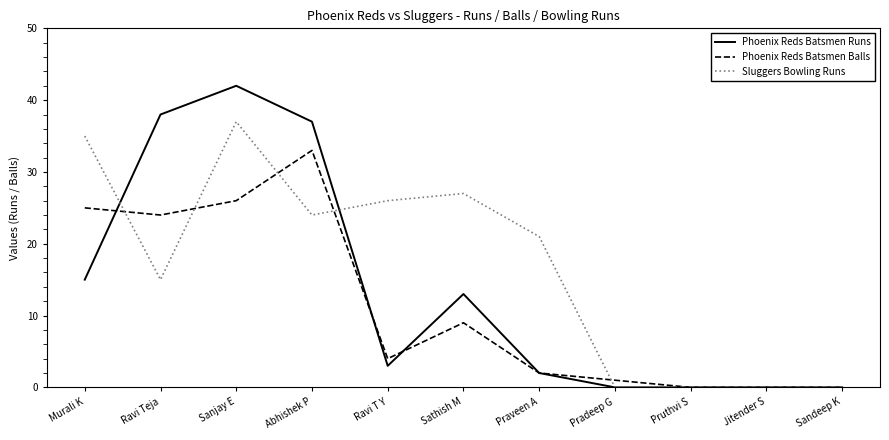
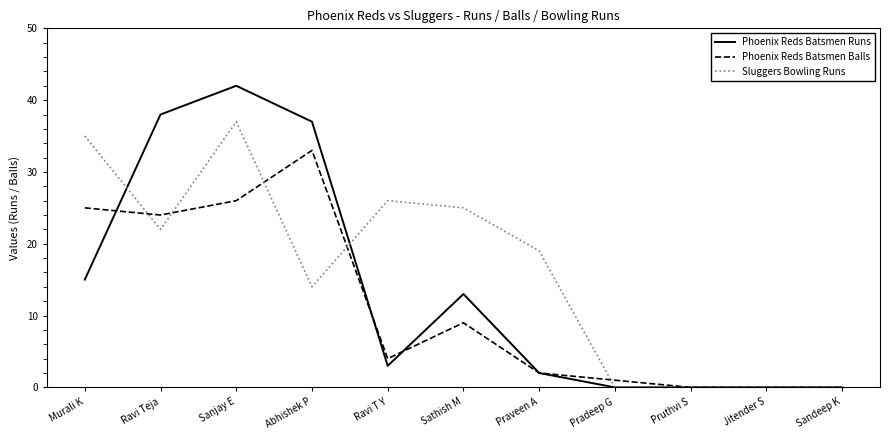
Sluggers Bowling Runs, Ravi Teja: 15 -> 22
Sluggers Bowling Runs, Abhishek P: 24 -> 14
Sluggers Bowling Runs, Sathish M: 27 -> 25
Sluggers Bowling Runs, Praveen A: 21 -> 19
